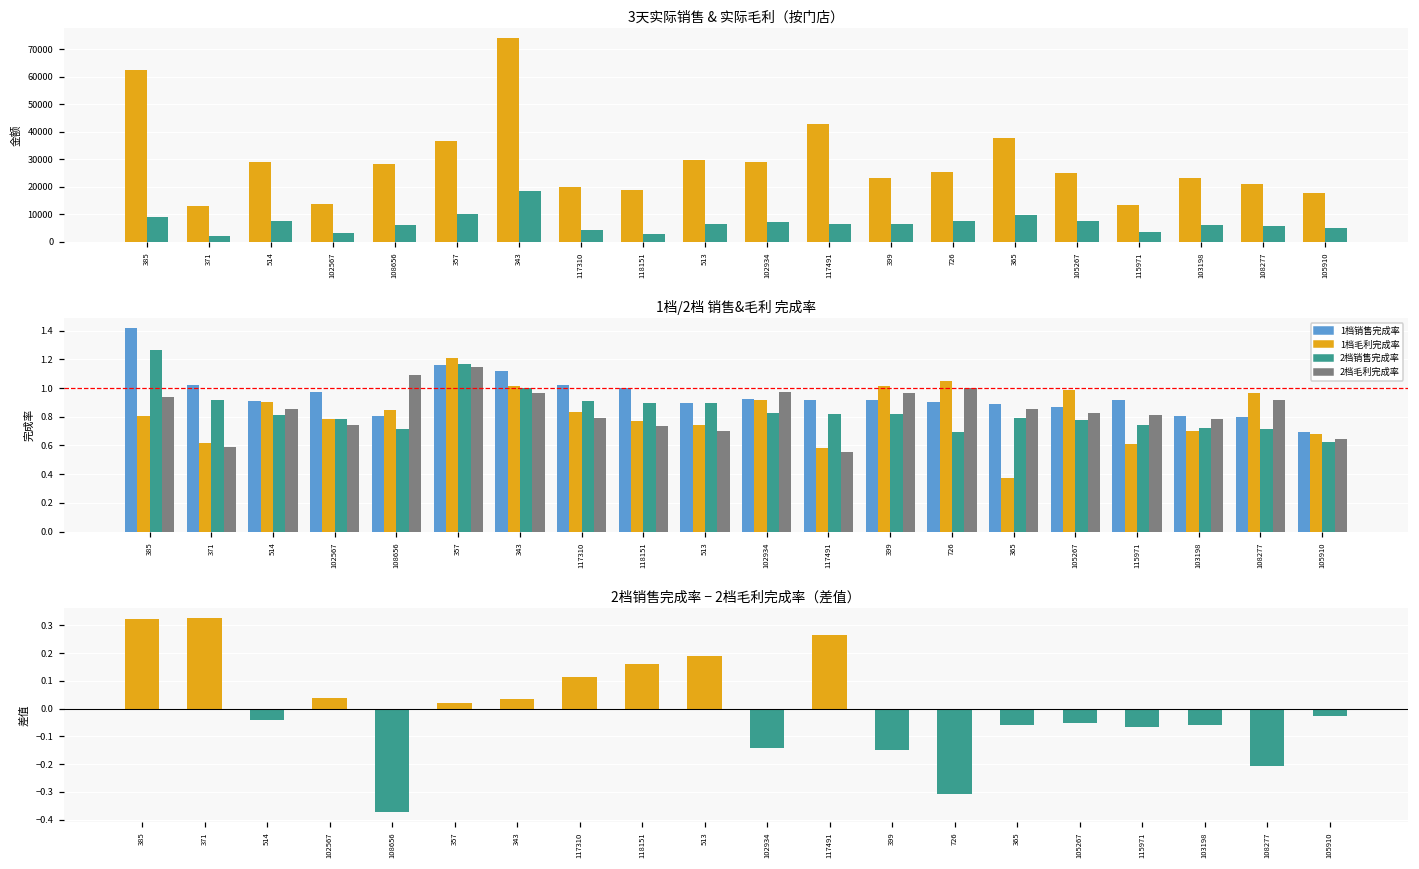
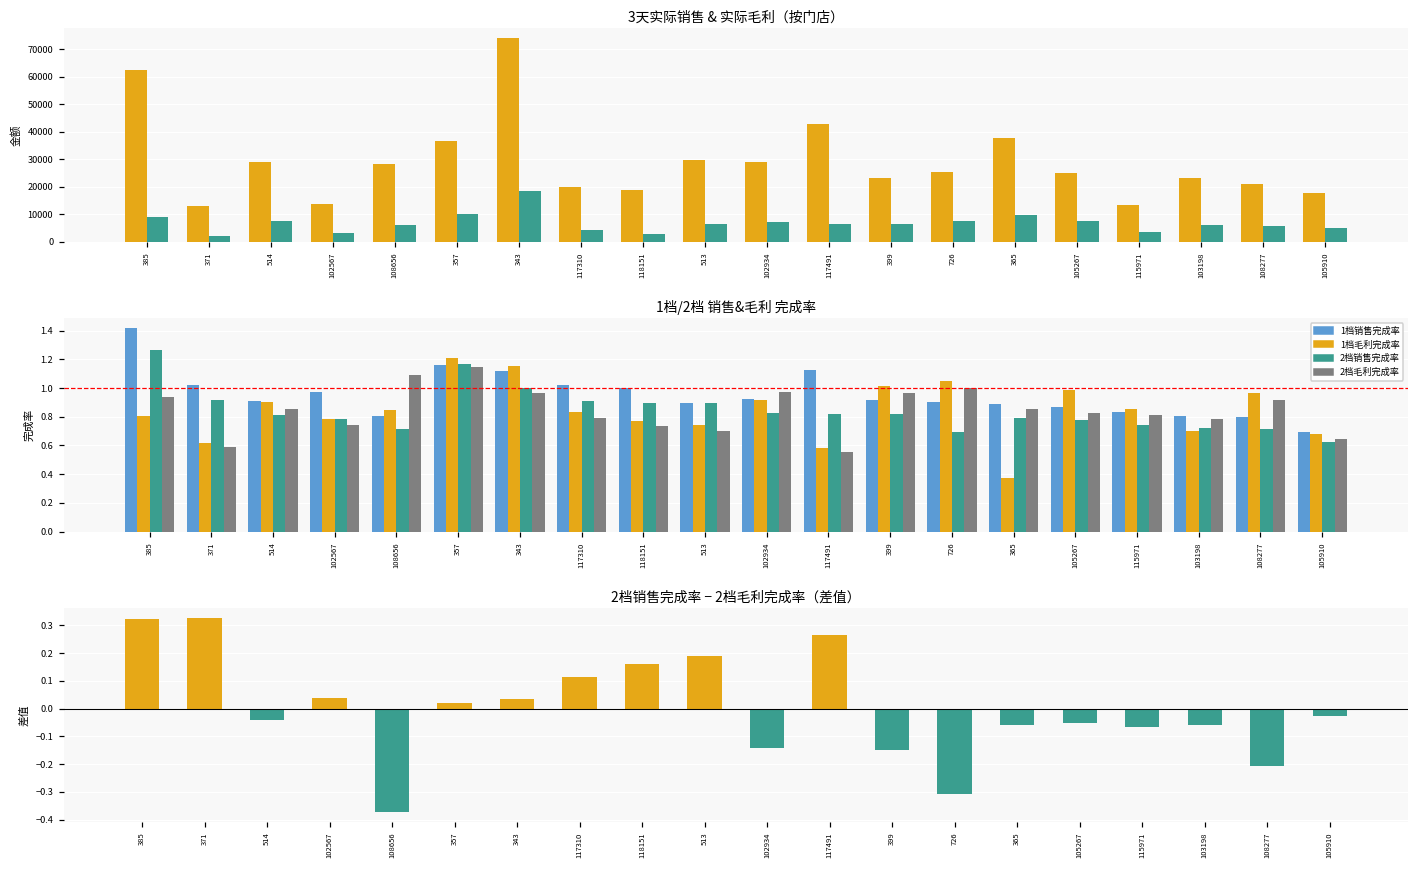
1档/2档 销售&毛利 完成率, 1档毛利完成率, 343: 1.02 -> 1.15
1档/2档 销售&毛利 完成率, 1档销售完成率, 117491: 0.92 -> 1.13
1档/2档 销售&毛利 完成率, 1档销售完成率, 115971: 0.92 -> 0.84
1档/2档 销售&毛利 完成率, 1档毛利完成率, 115971: 0.61 -> 0.85
